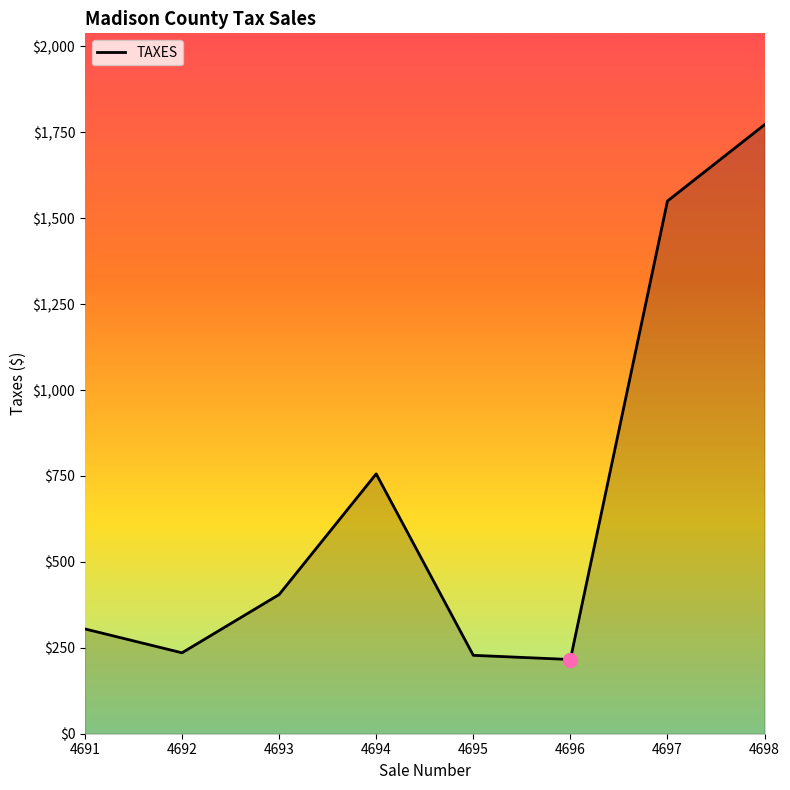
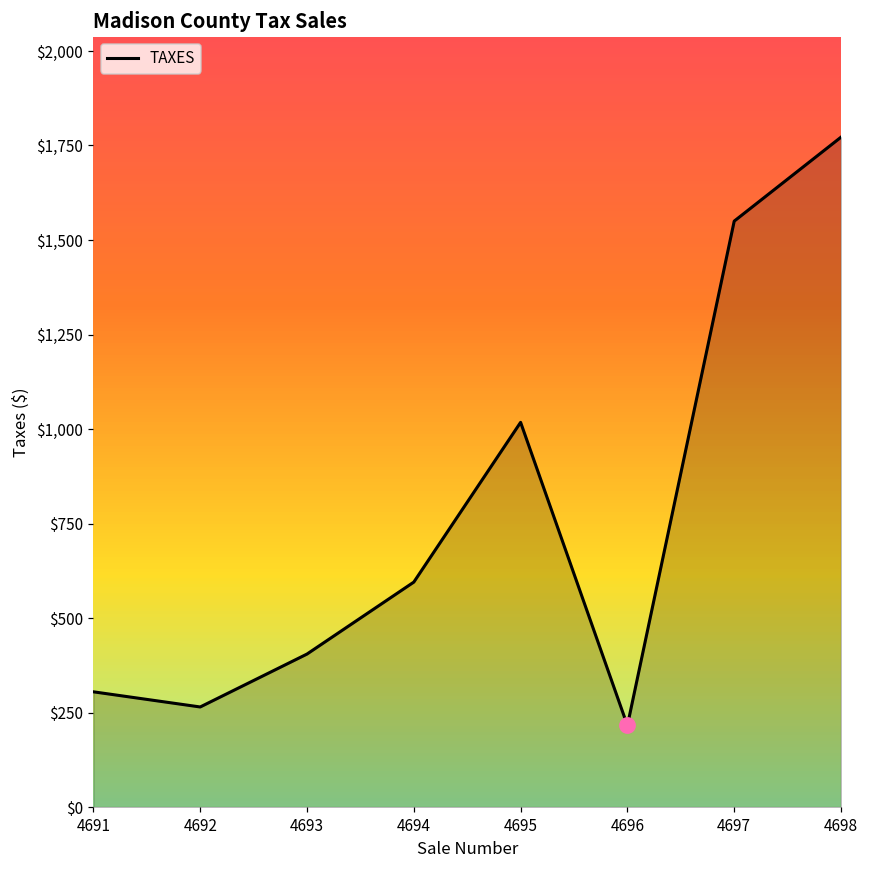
TAXES, 4692: $240 -> $260
TAXES, 4694: $760 -> $600
TAXES, 4695: $230 -> $1,020
